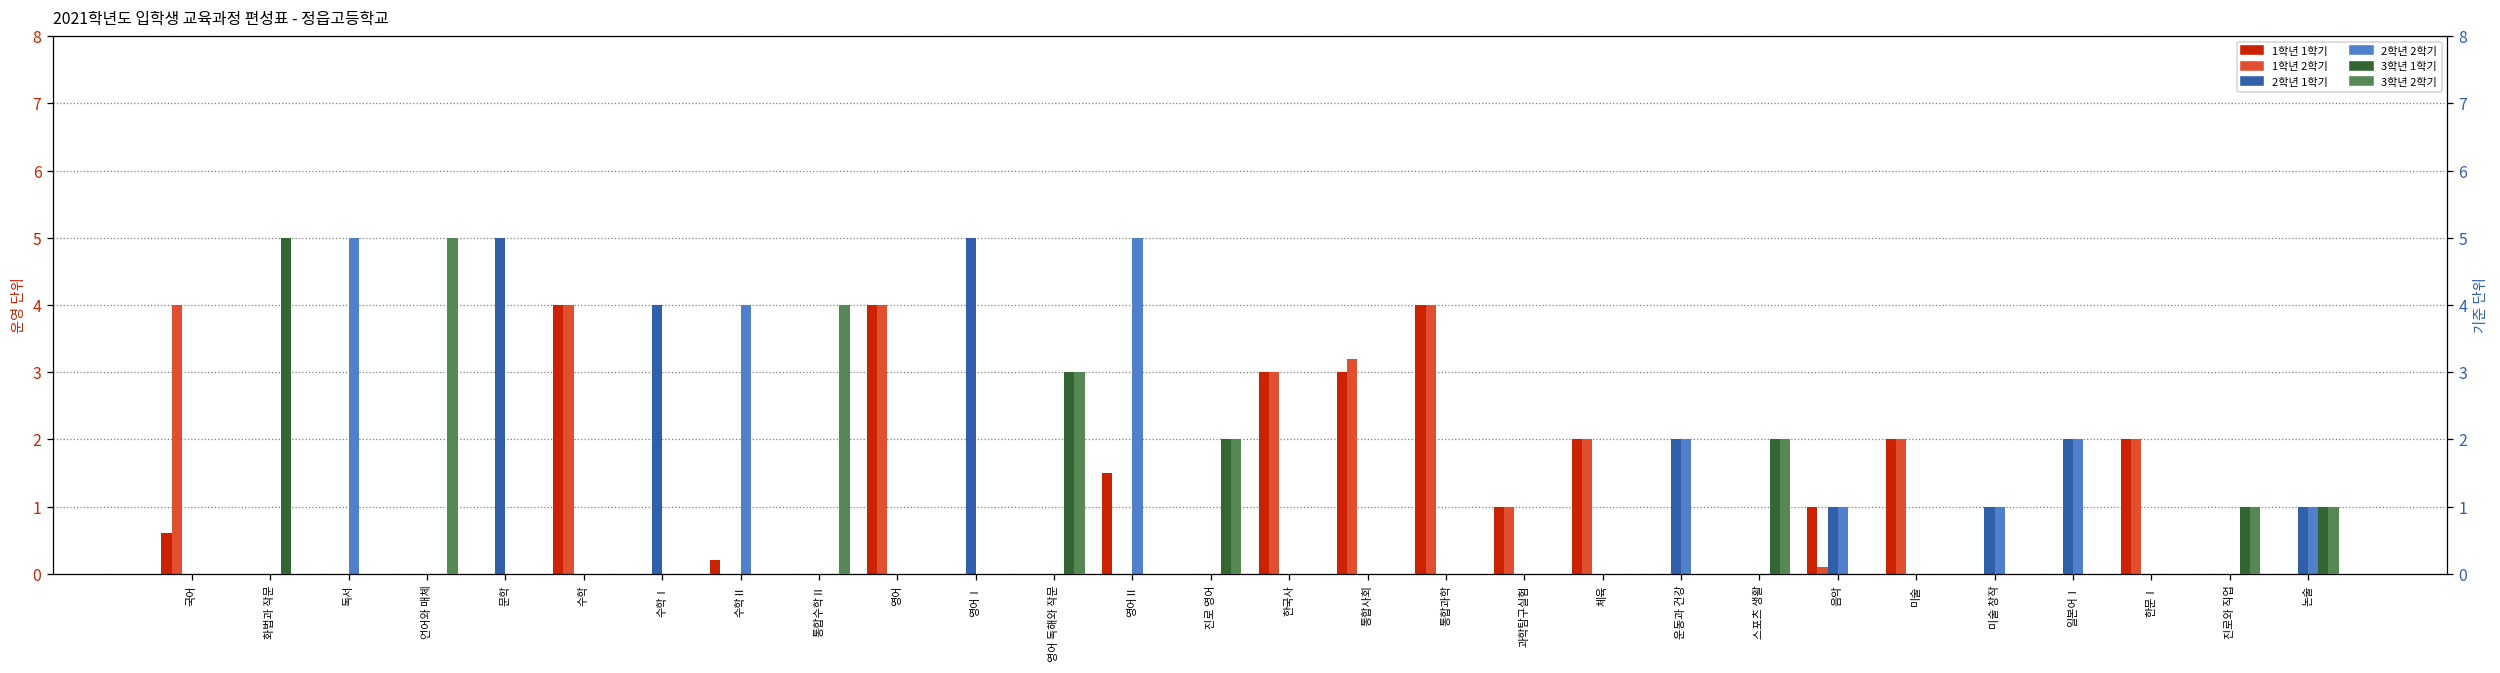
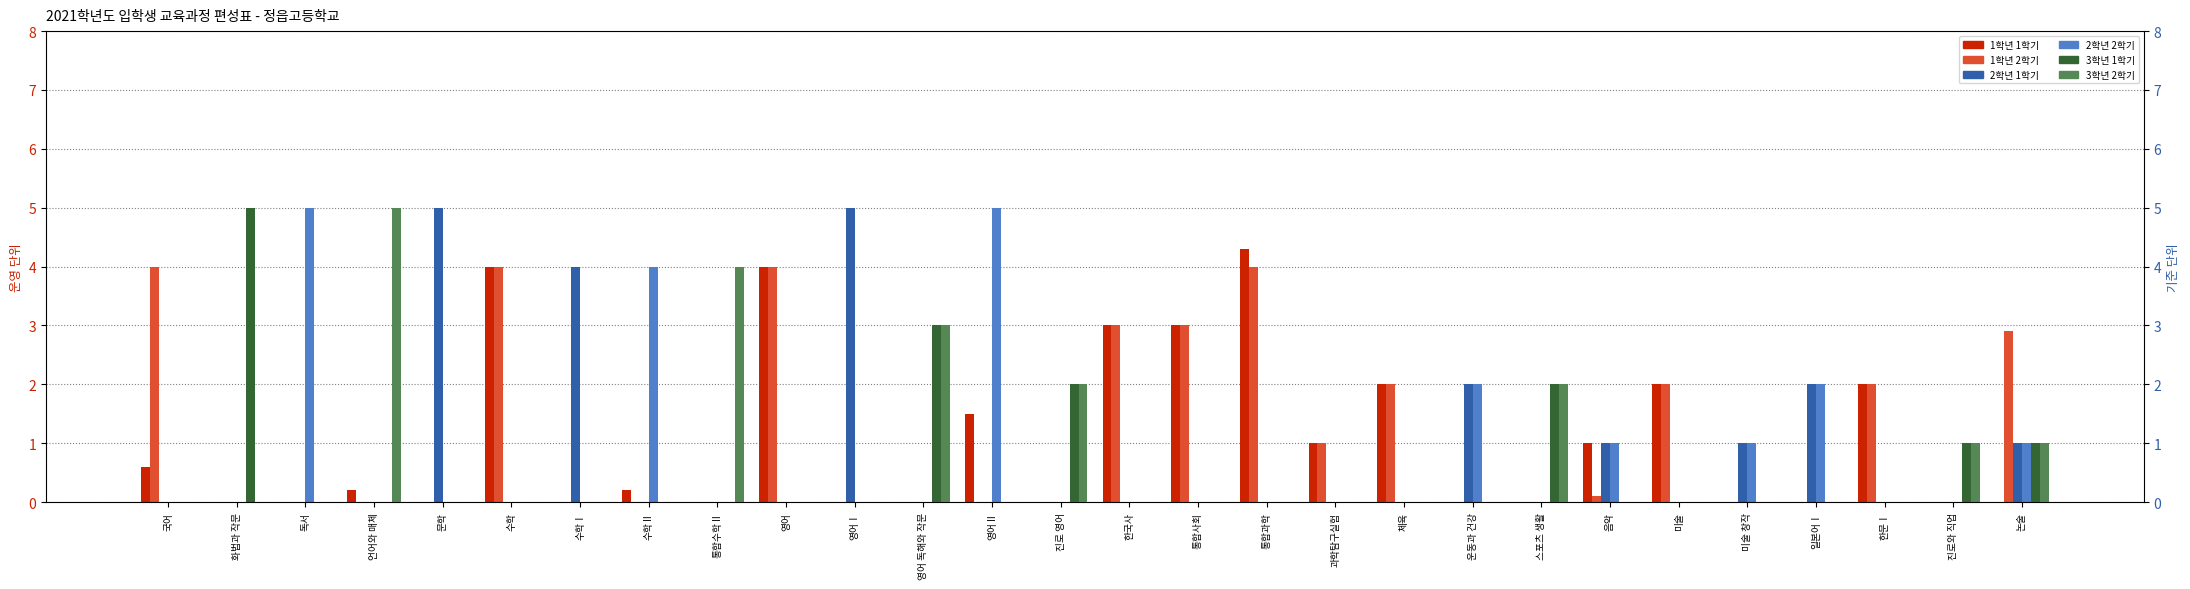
1학년 1학기, 언어와 매체: 0.0 -> 0.2
1학년 2학기, 통합사회: 3.2 -> 3.0
1학년 1학기, 통합과학: 4.0 -> 4.3
1학년 2학기, 논술: 0.0 -> 2.9
